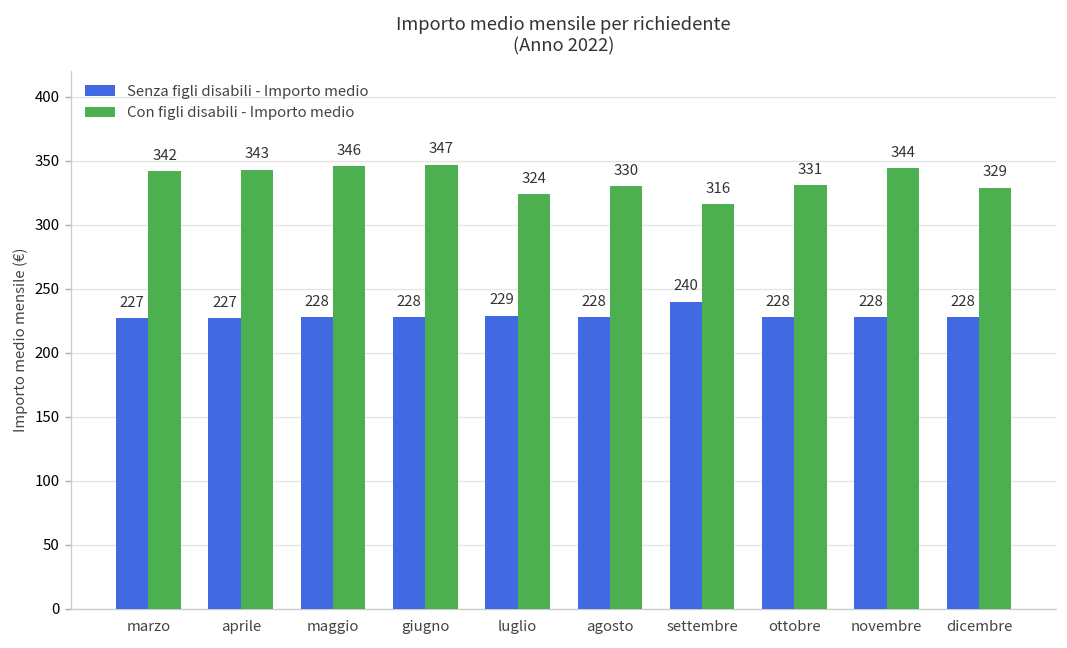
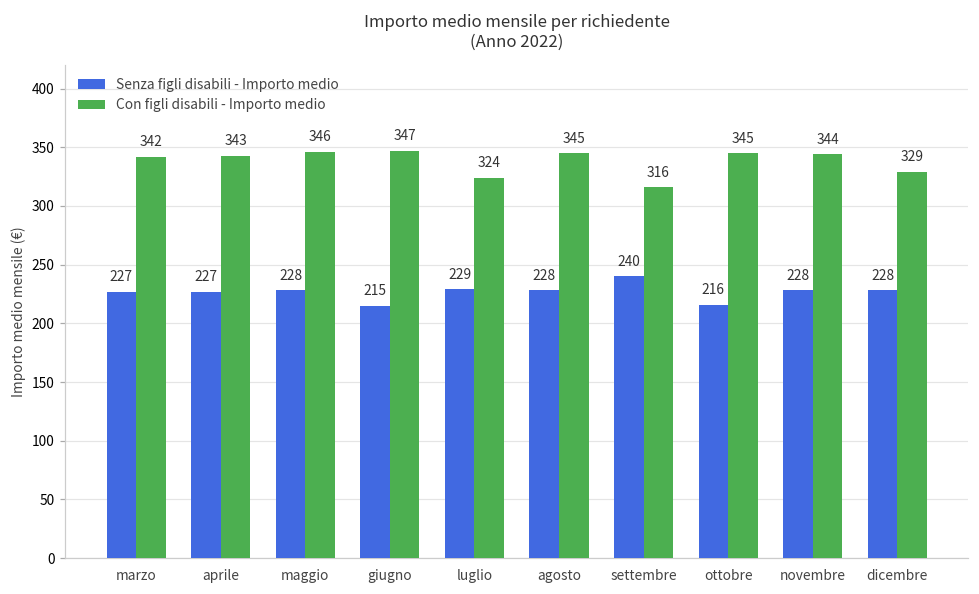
Senza figli disabili - Importo medio, giugno: 228 -> 215
Con figli disabili - Importo medio, agosto: 330 -> 345
Senza figli disabili - Importo medio, ottobre: 228 -> 216
Con figli disabili - Importo medio, ottobre: 331 -> 345
